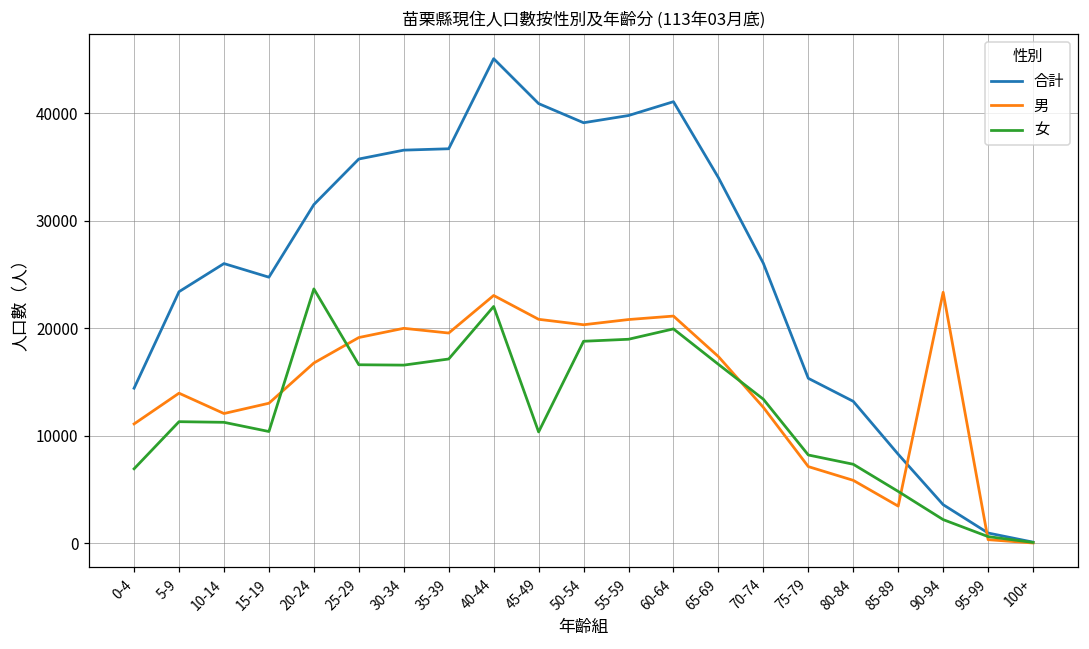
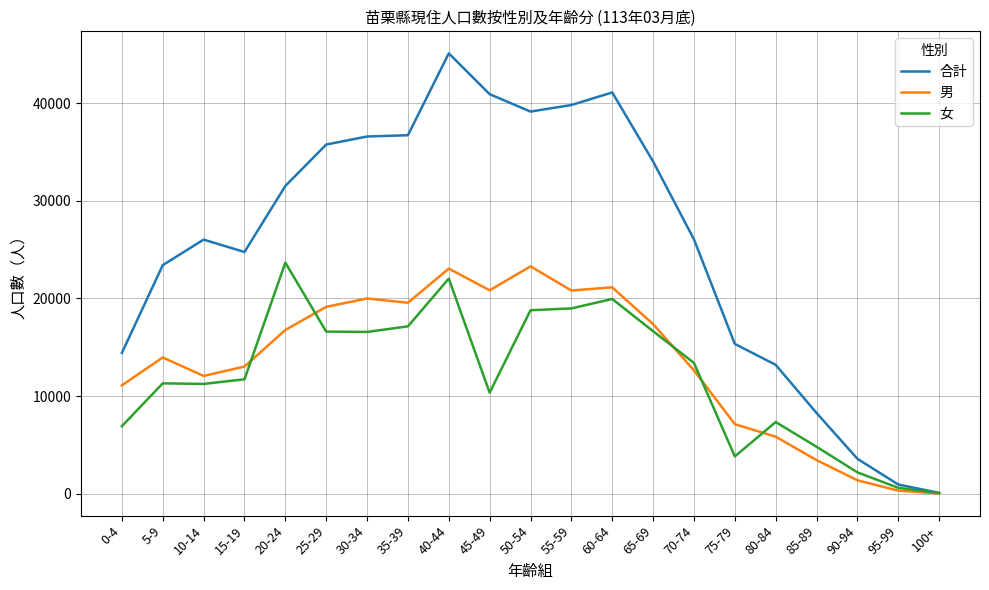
女, 15-19: 10000 -> 12000
男, 50-54: 20000 -> 23000
女, 75-79: 8000 -> 4000
男, 90-94: 23000 -> 1000
